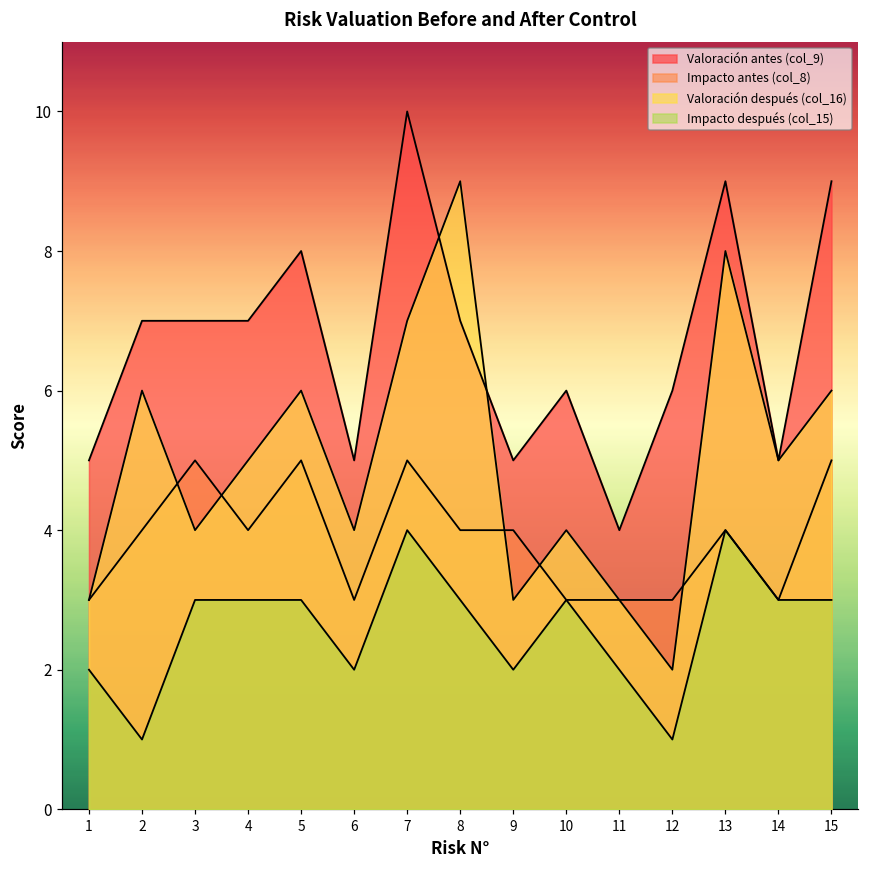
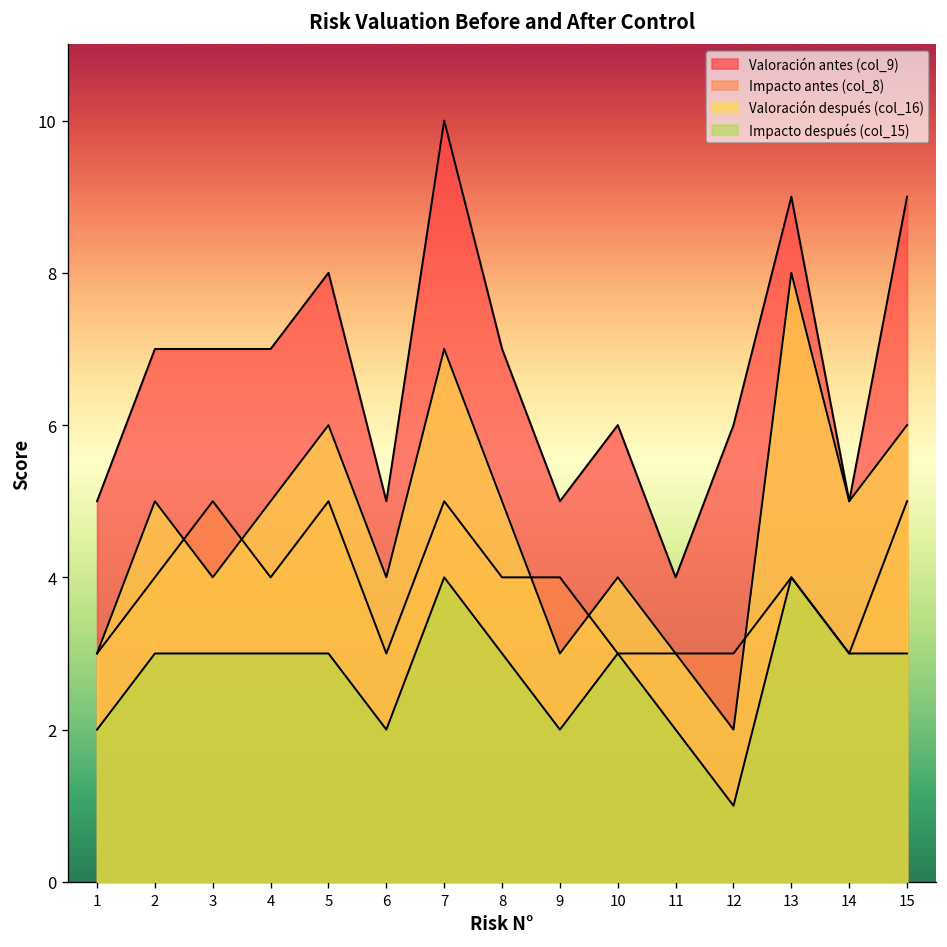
Valoración después (col_16), 2: 6 -> 5
Impacto después (col_15), 2: 1 -> 3
Valoración después (col_16), 8: 9 -> 5
